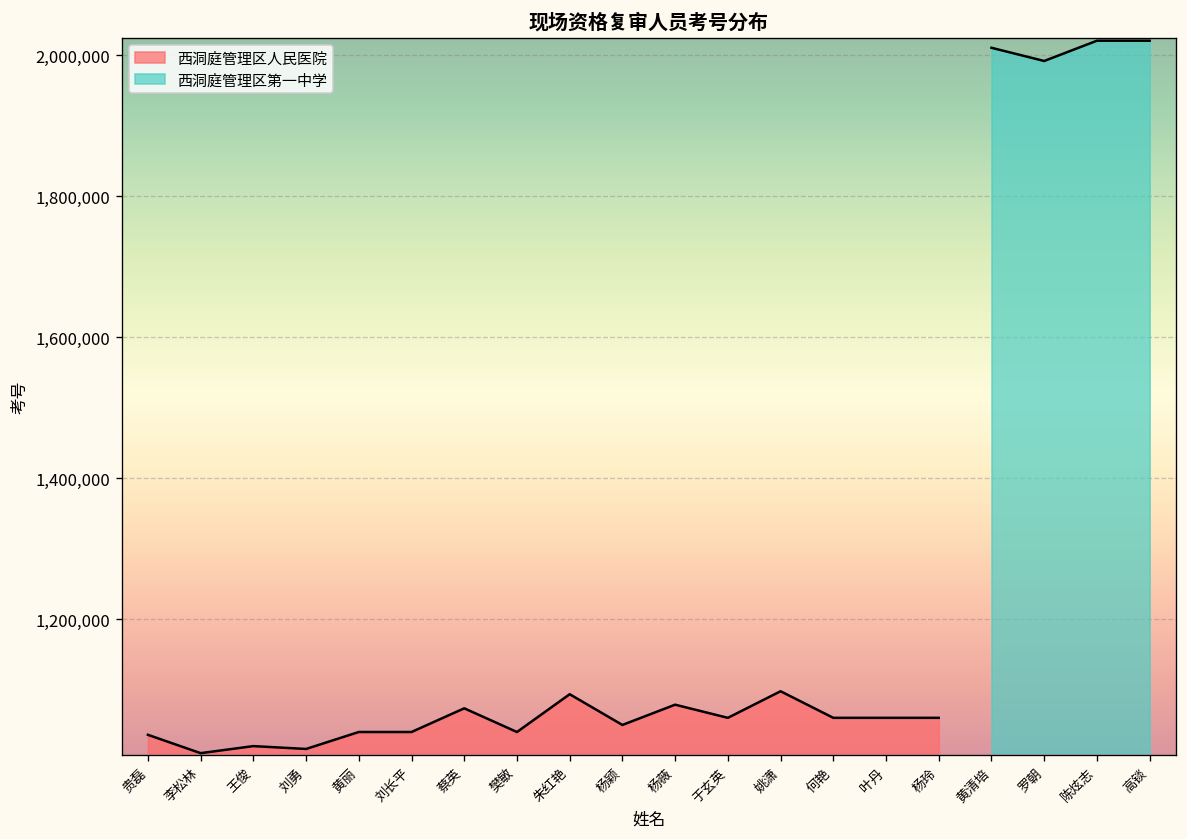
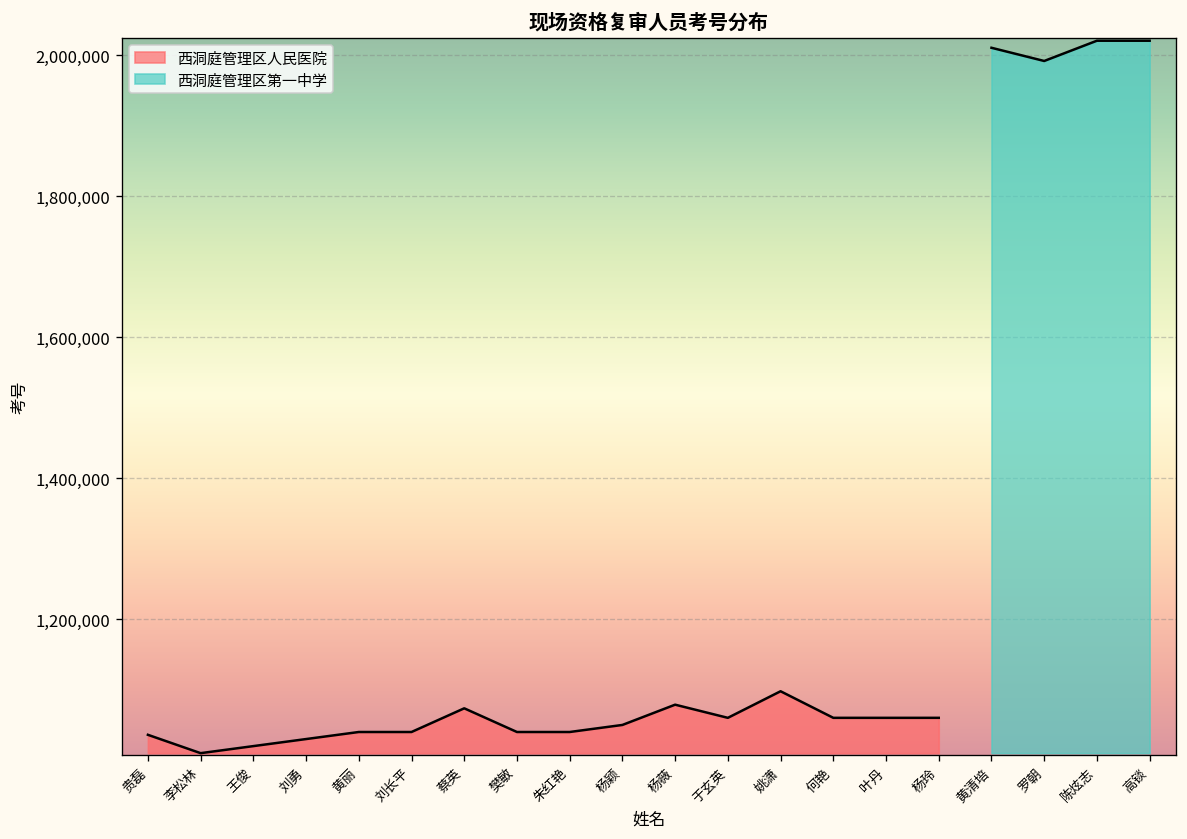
西洞庭管理区人民医院, 刘勇: 1,020,000 -> 1,030,000
西洞庭管理区人民医院, 朱红艳: 1,090,000 -> 1,040,000
